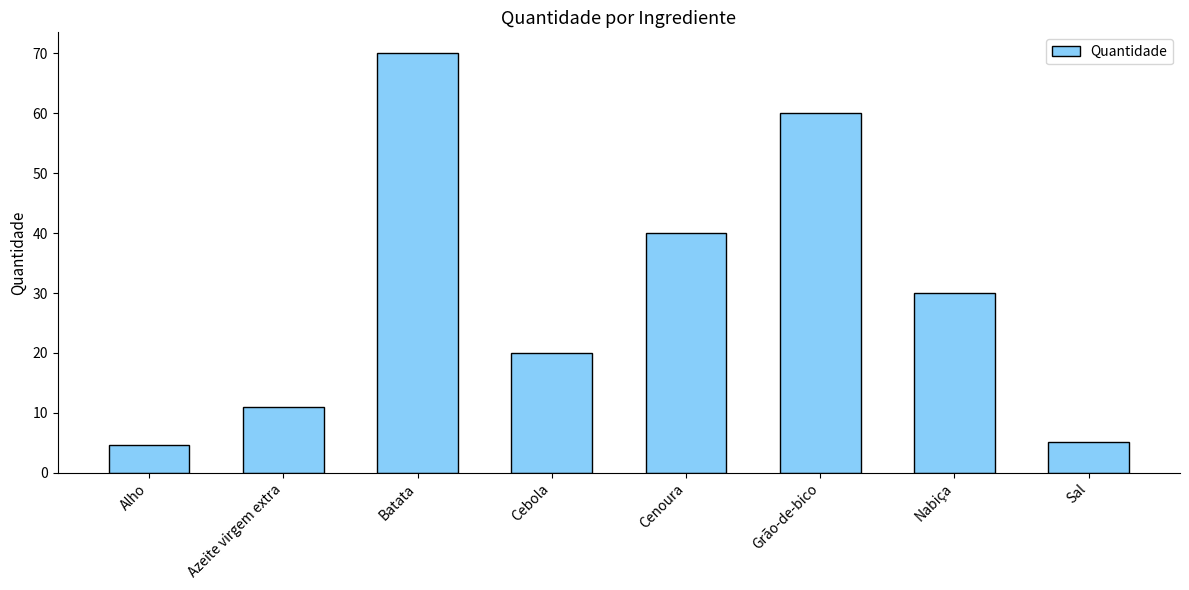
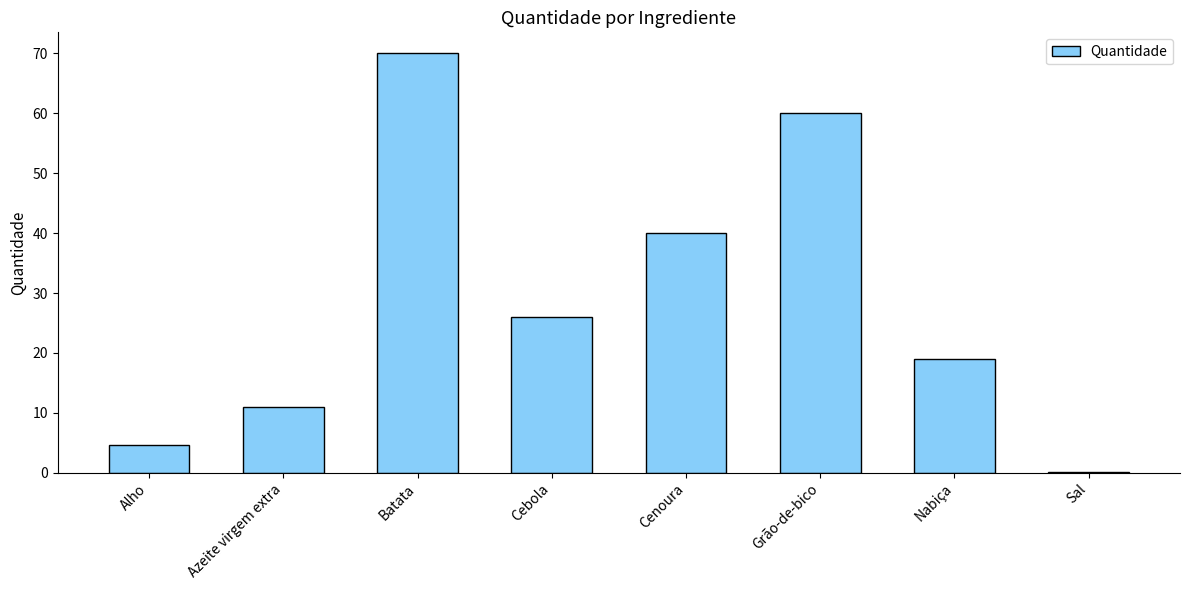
Cebola: 20 -> 26
Nabiça: 30 -> 19
Sal: 5 -> 0
